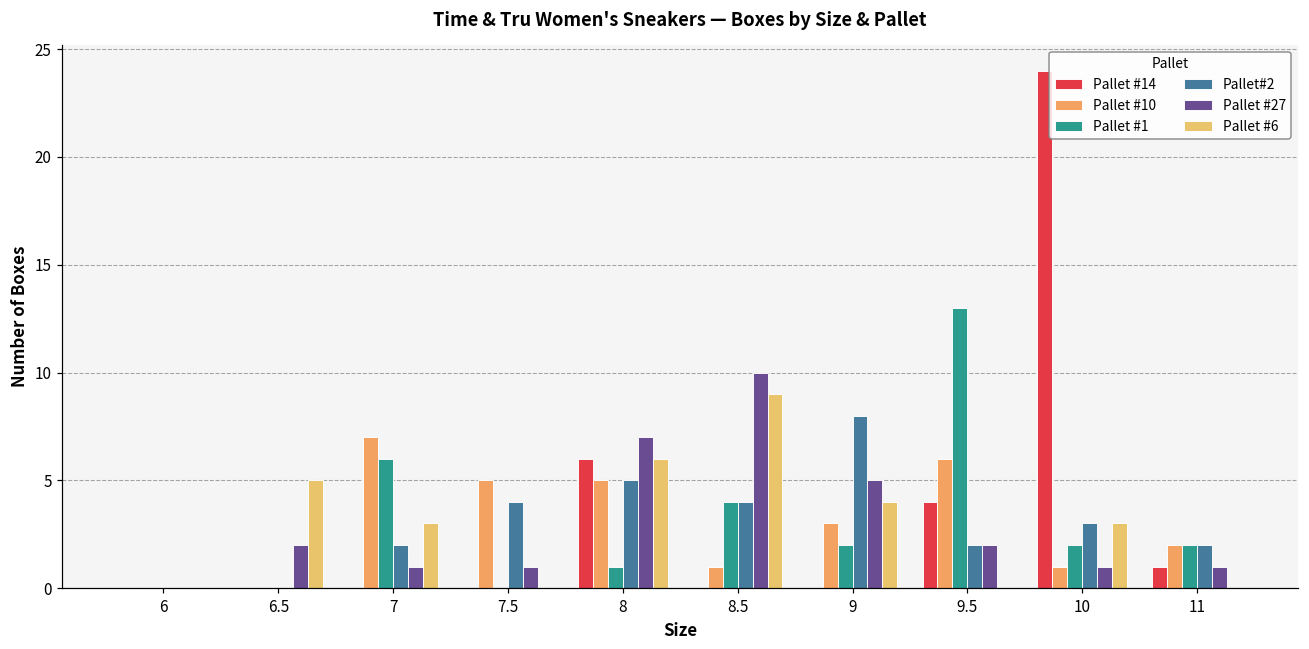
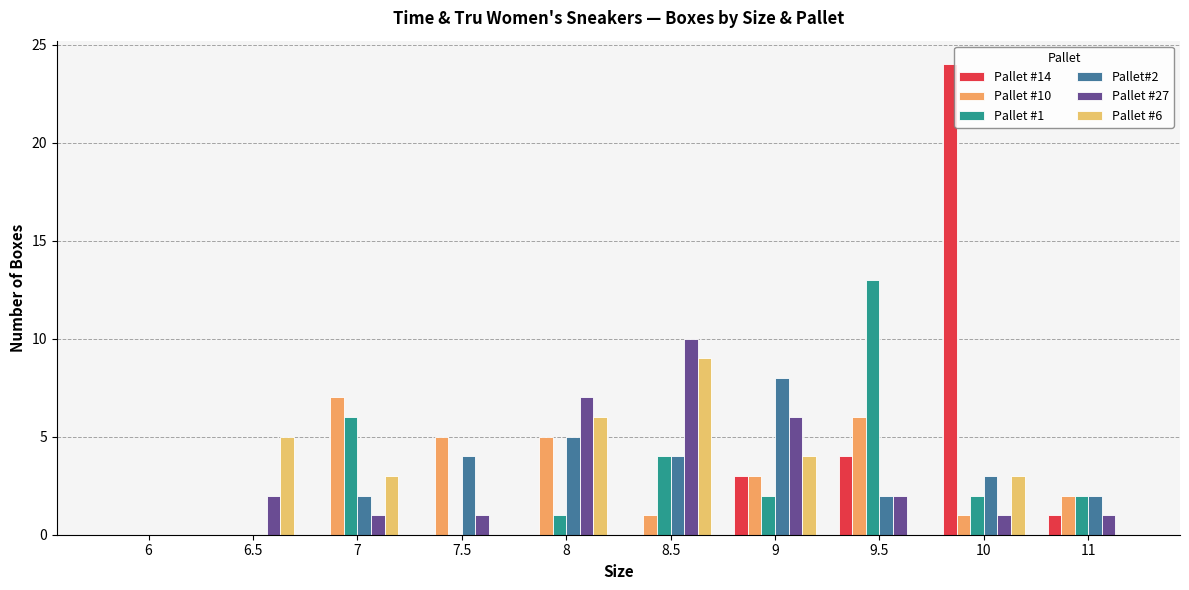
Pallet #14, 8: 6 -> 0
Pallet #14, 9: 0 -> 3
Pallet #27, 9: 5 -> 6
